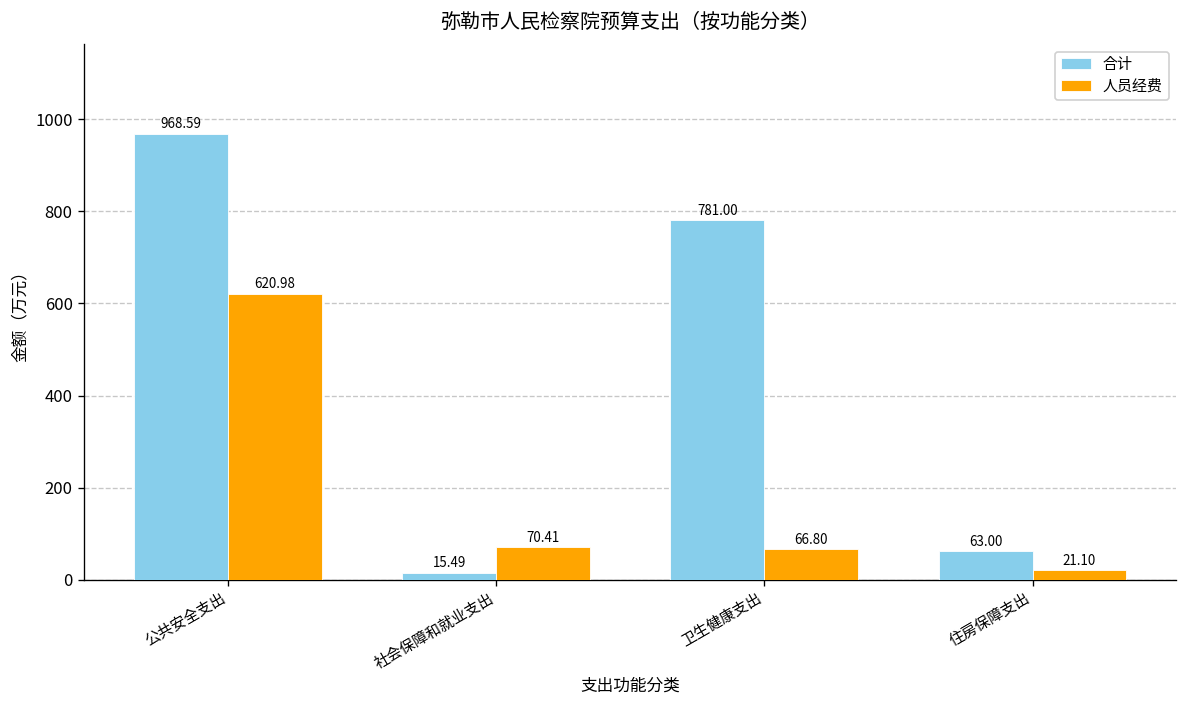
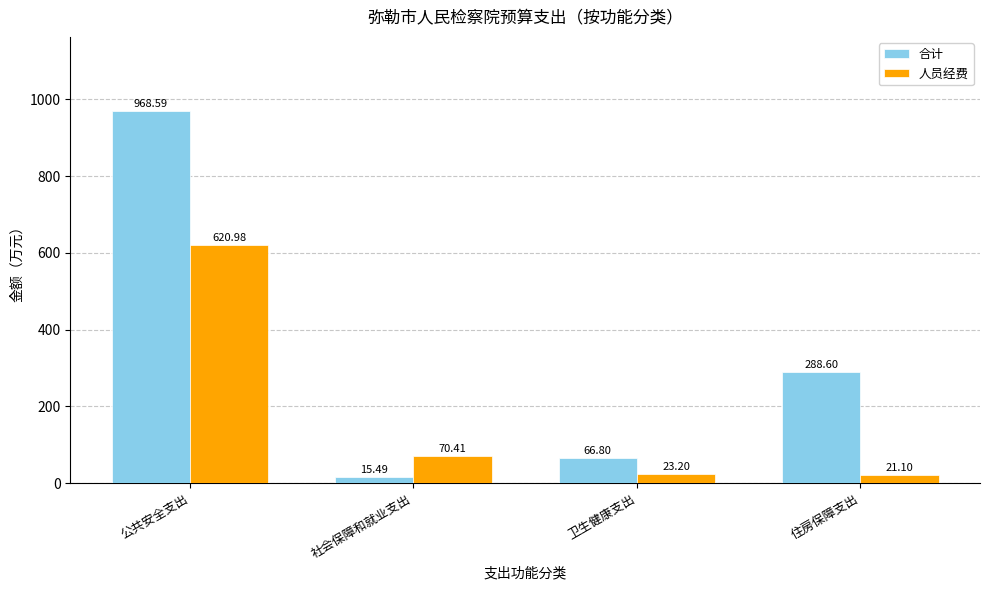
合计, 卫生健康支出: 781.00 -> 66.80
人员经费, 卫生健康支出: 66.80 -> 23.20
合计, 住房保障支出: 63.00 -> 288.60
